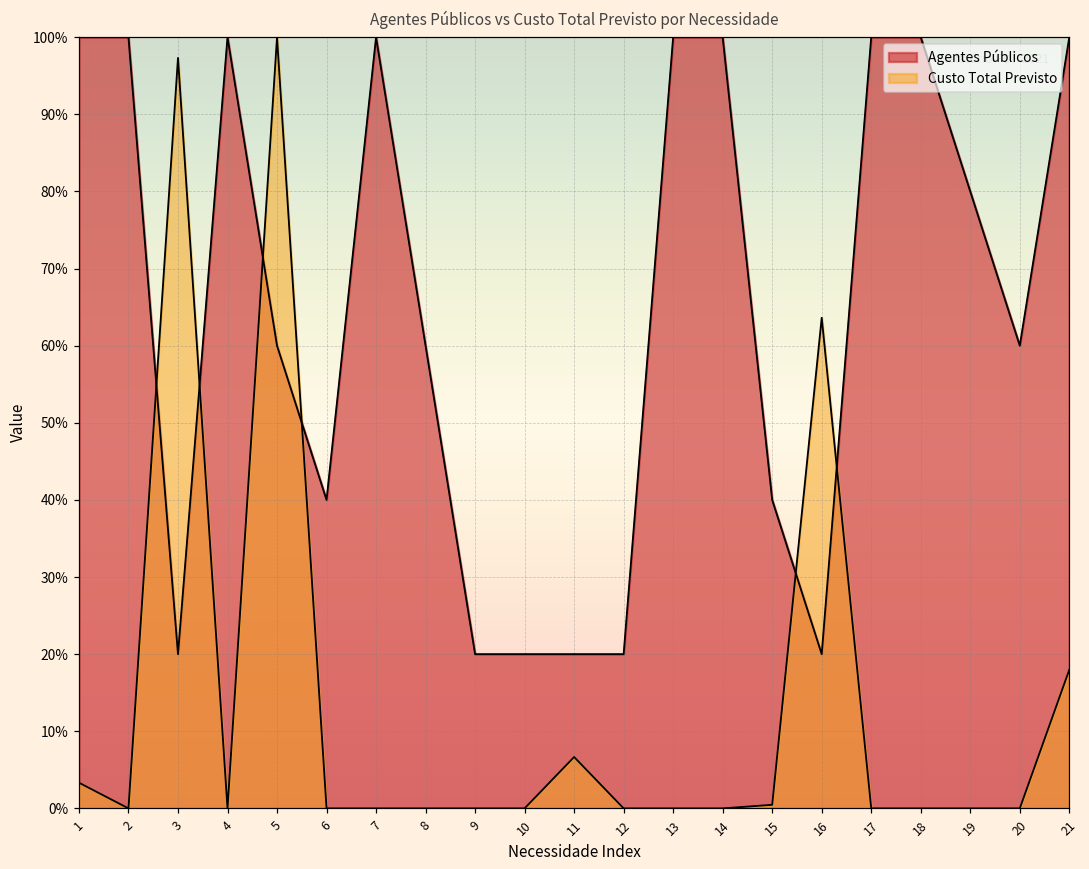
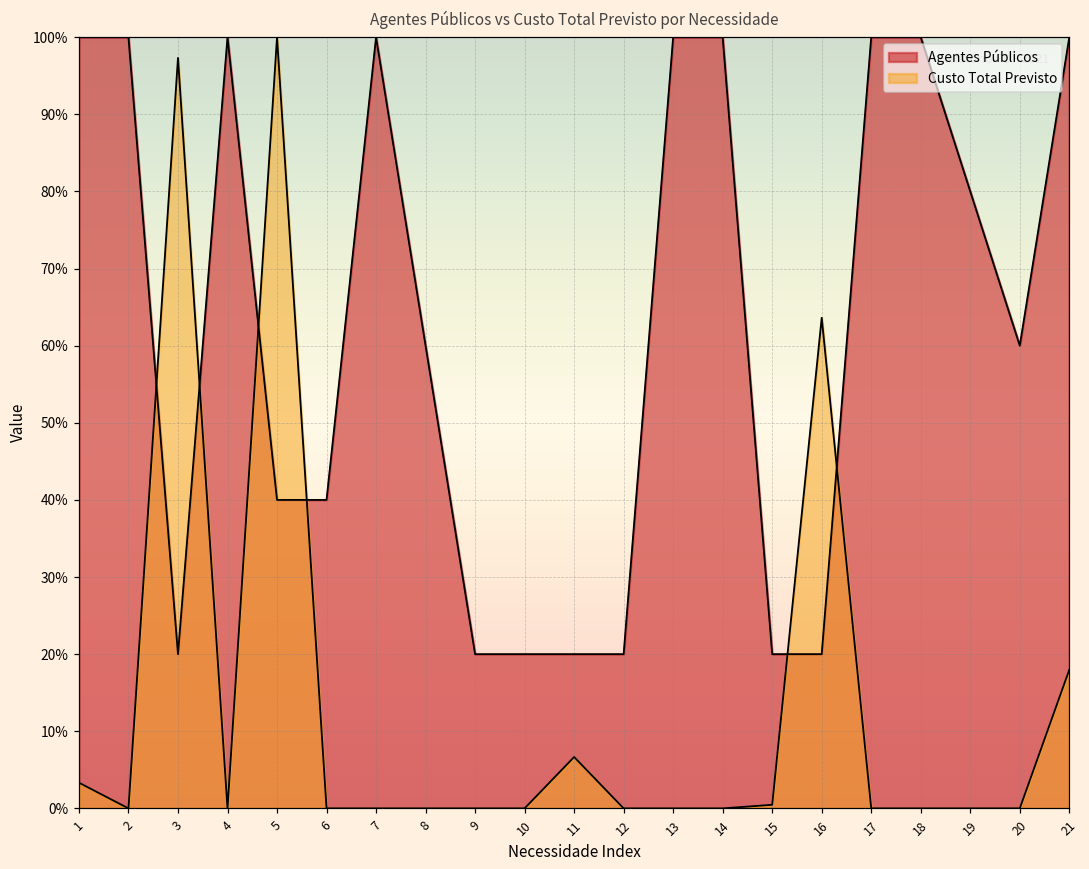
Agentes Públicos, 5: 60% -> 40%
Agentes Públicos, 15: 40% -> 20%
